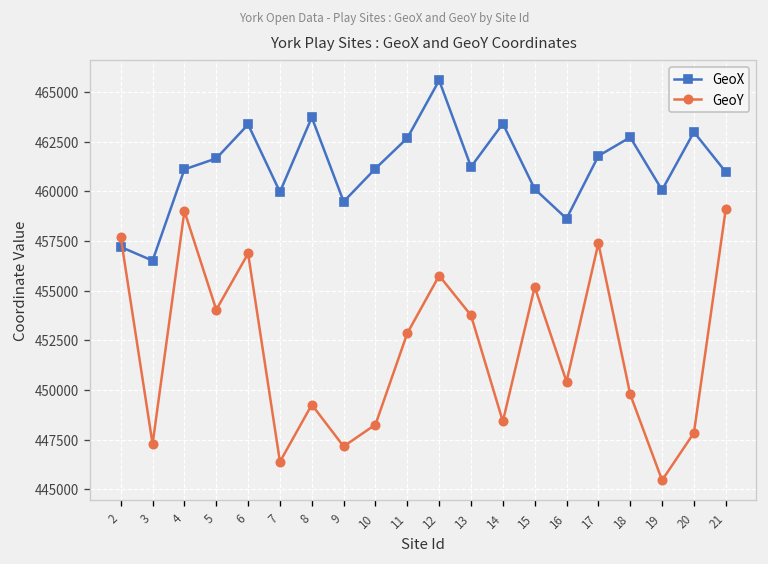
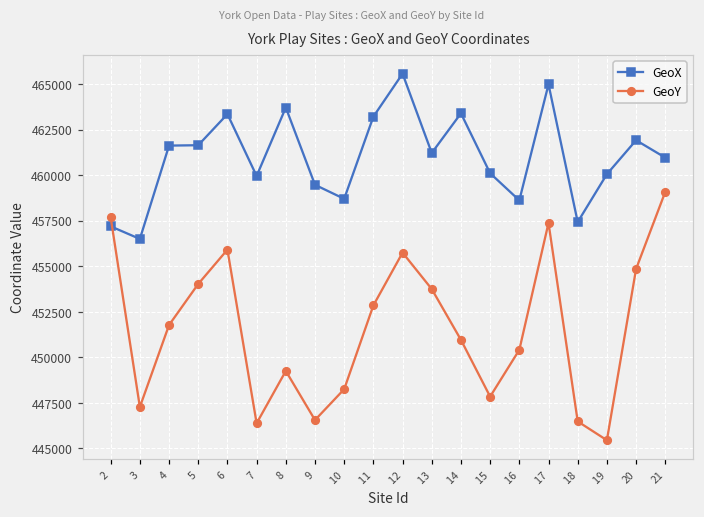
GeoX, 4: 461100 -> 461600
GeoY, 4: 459000 -> 451800
GeoY, 6: 456900 -> 455900
GeoY, 9: 447200 -> 446600
GeoX, 10: 461100 -> 458700
GeoX, 11: 462700 -> 463200
GeoY, 14: 448400 -> 451000
GeoY, 15: 455200 -> 447800
GeoX, 17: 461800 -> 465000
GeoX, 18: 462700 -> 457400
GeoY, 18: 449800 -> 446500
GeoX, 20: 463000 -> 461900
GeoY, 20: 447800 -> 454900
